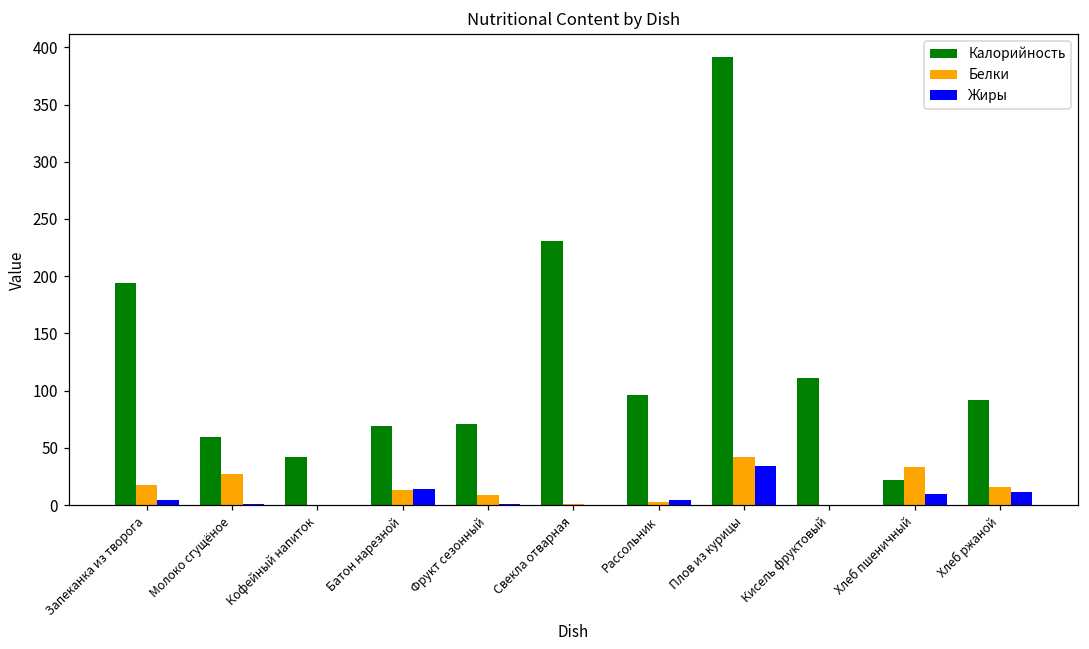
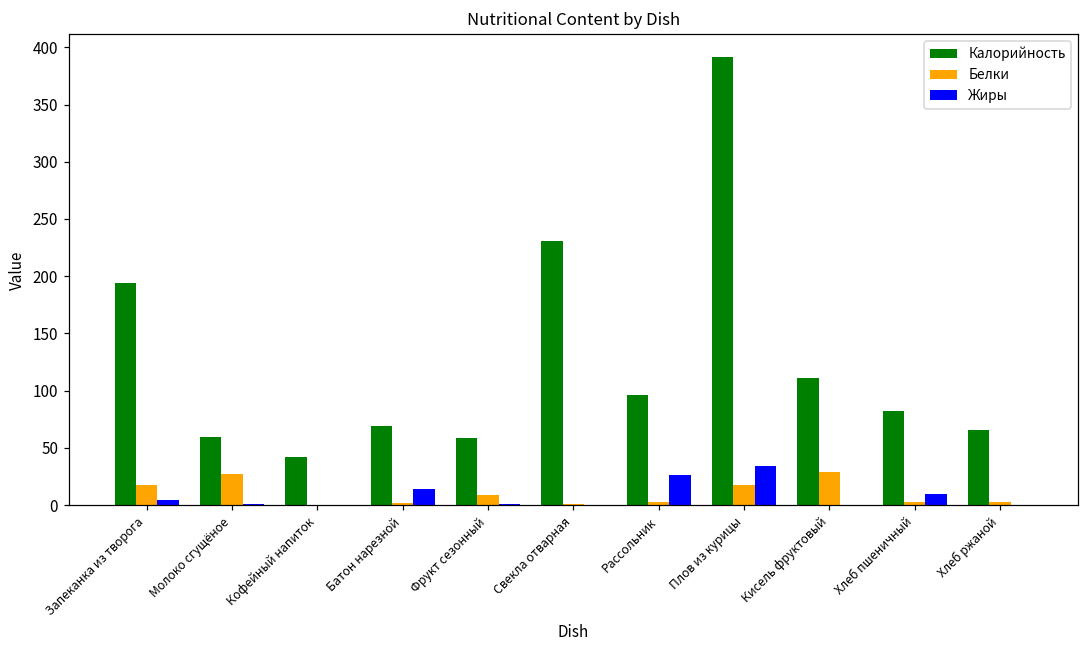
Белки, Батон нарезной: 14 -> 2
Калорийность, Фрукт сезонный: 71 -> 59
Жиры, Рассольник: 5 -> 26
Белки, Плов из курицы: 42 -> 17
Белки, Кисель фруктовый: 0 -> 29
Калорийность, Хлеб пшеничный: 22 -> 82
Белки, Хлеб пшеничный: 33 -> 3
Калорийность, Хлеб ржаной: 92 -> 66
Белки, Хлеб ржаной: 16 -> 2
Жиры, Хлеб ржаной: 11 -> 1
